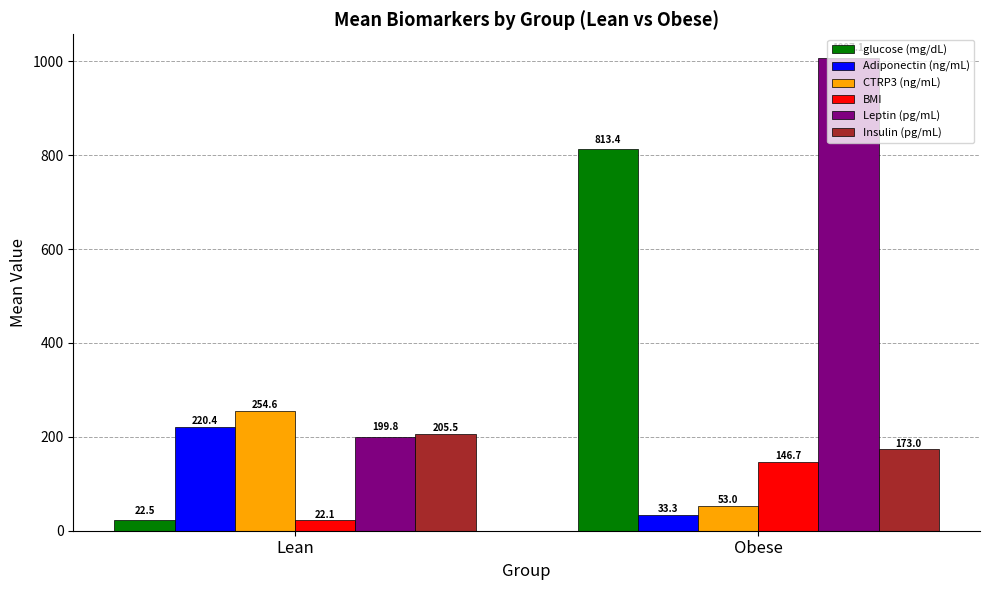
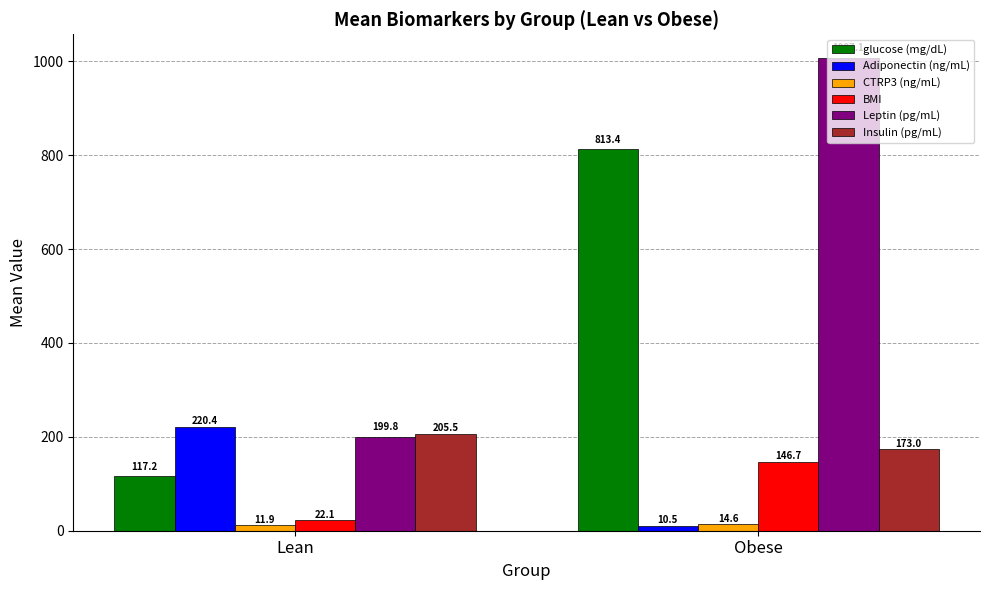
glucose (mg/dL), Lean: 22.5 -> 117.2
CTRP3 (ng/mL), Lean: 254.6 -> 11.9
Adiponectin (ng/mL), Obese: 33.3 -> 10.5
CTRP3 (ng/mL), Obese: 53.0 -> 14.6
